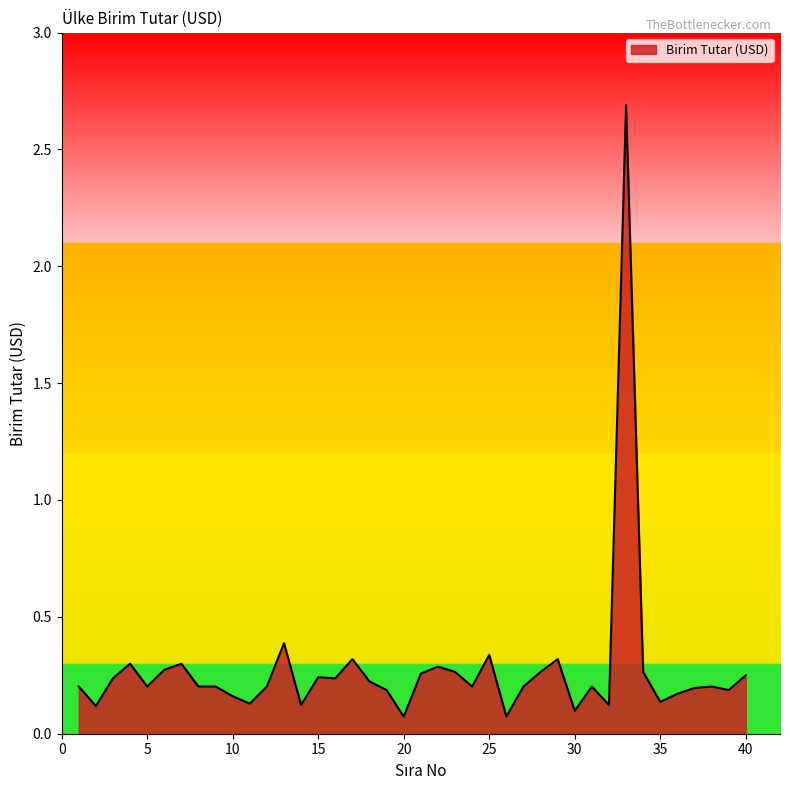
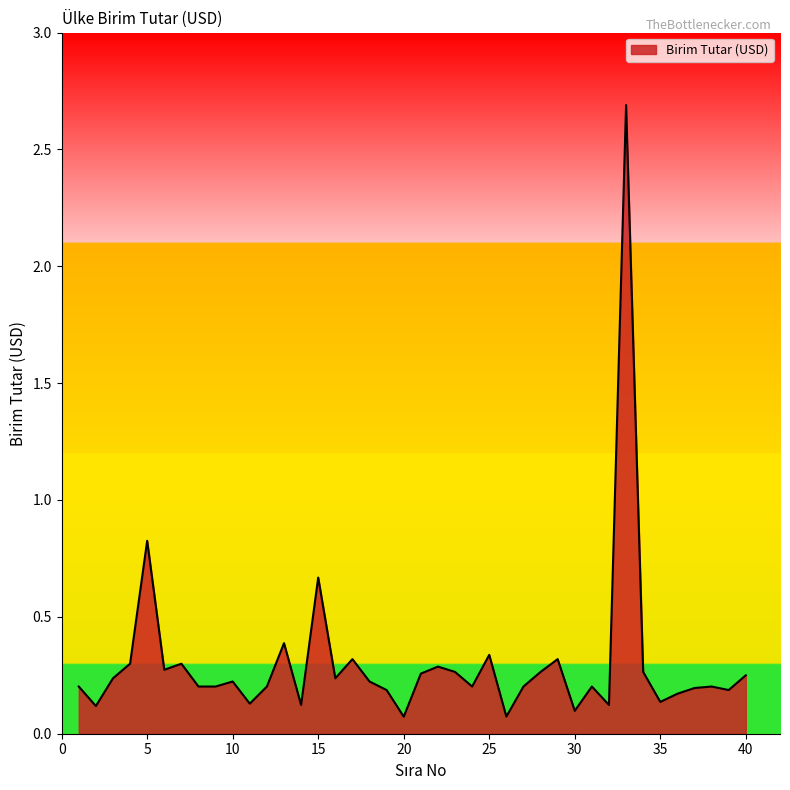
5: 0.20 -> 0.83
10: 0.16 -> 0.22
15: 0.24 -> 0.67
